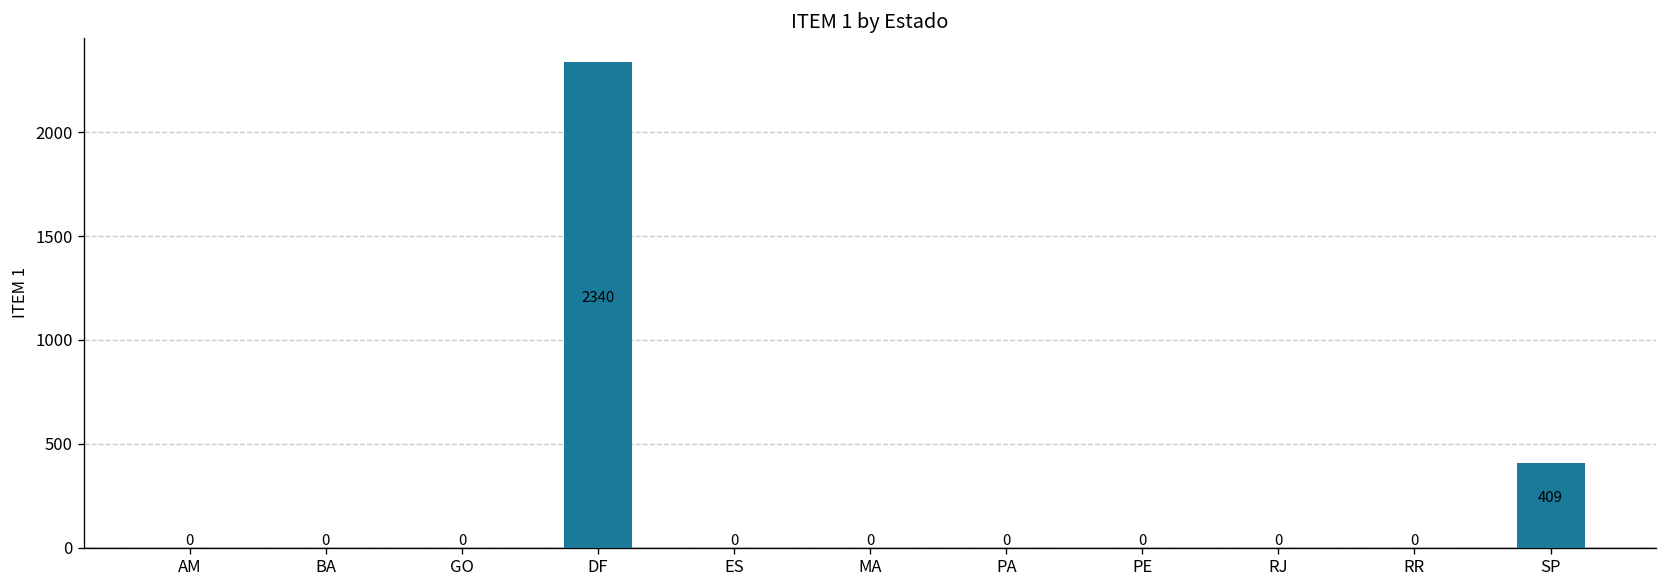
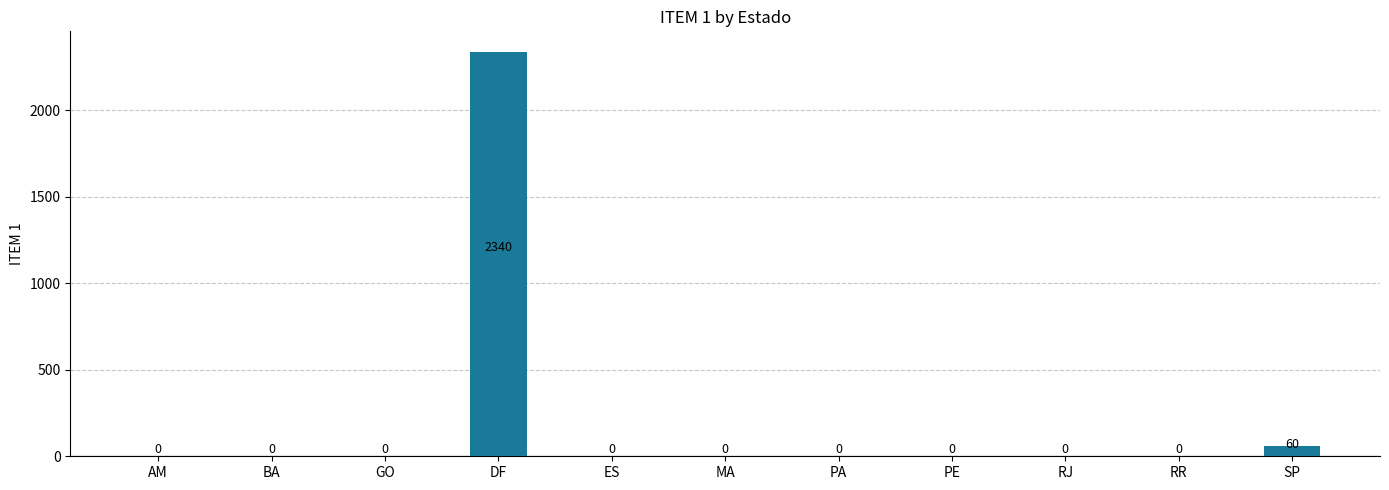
SP: 409 -> 60
